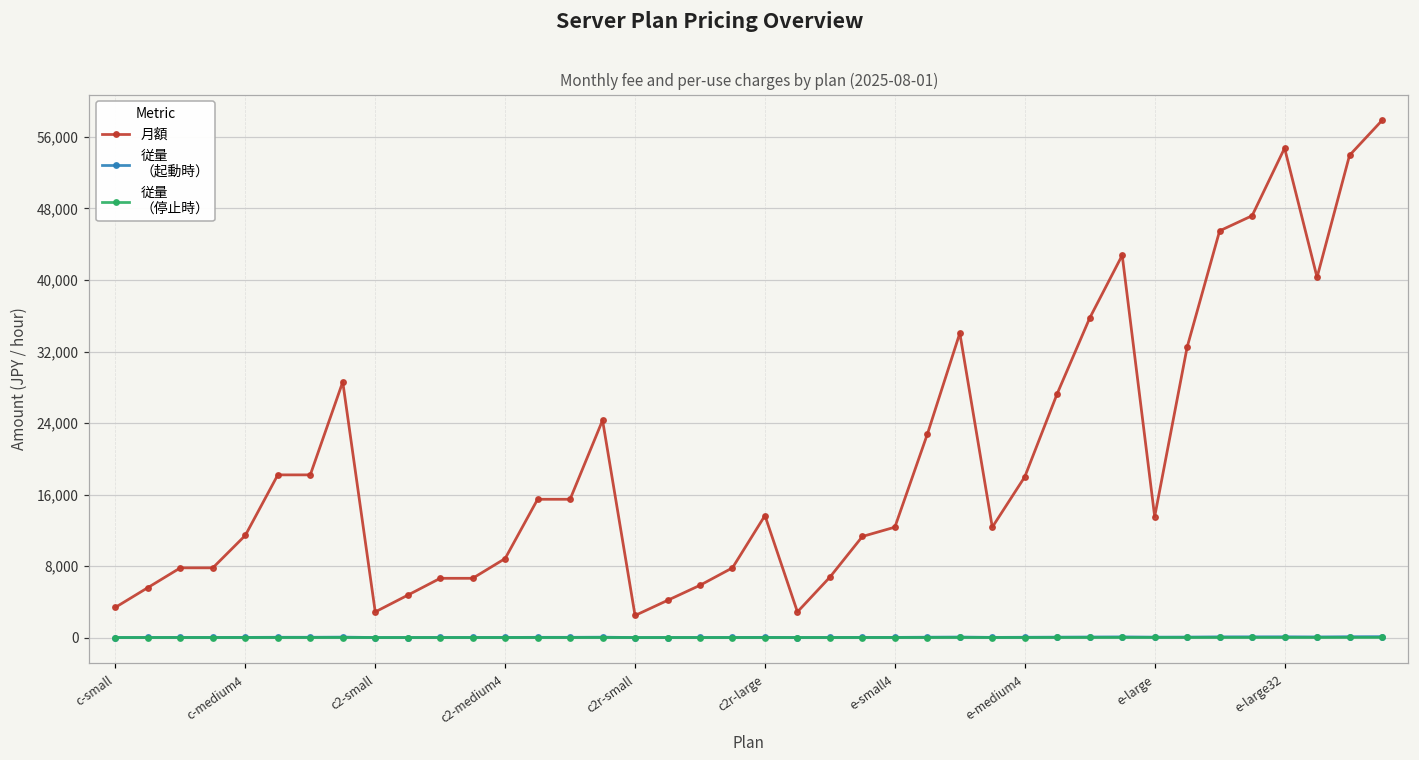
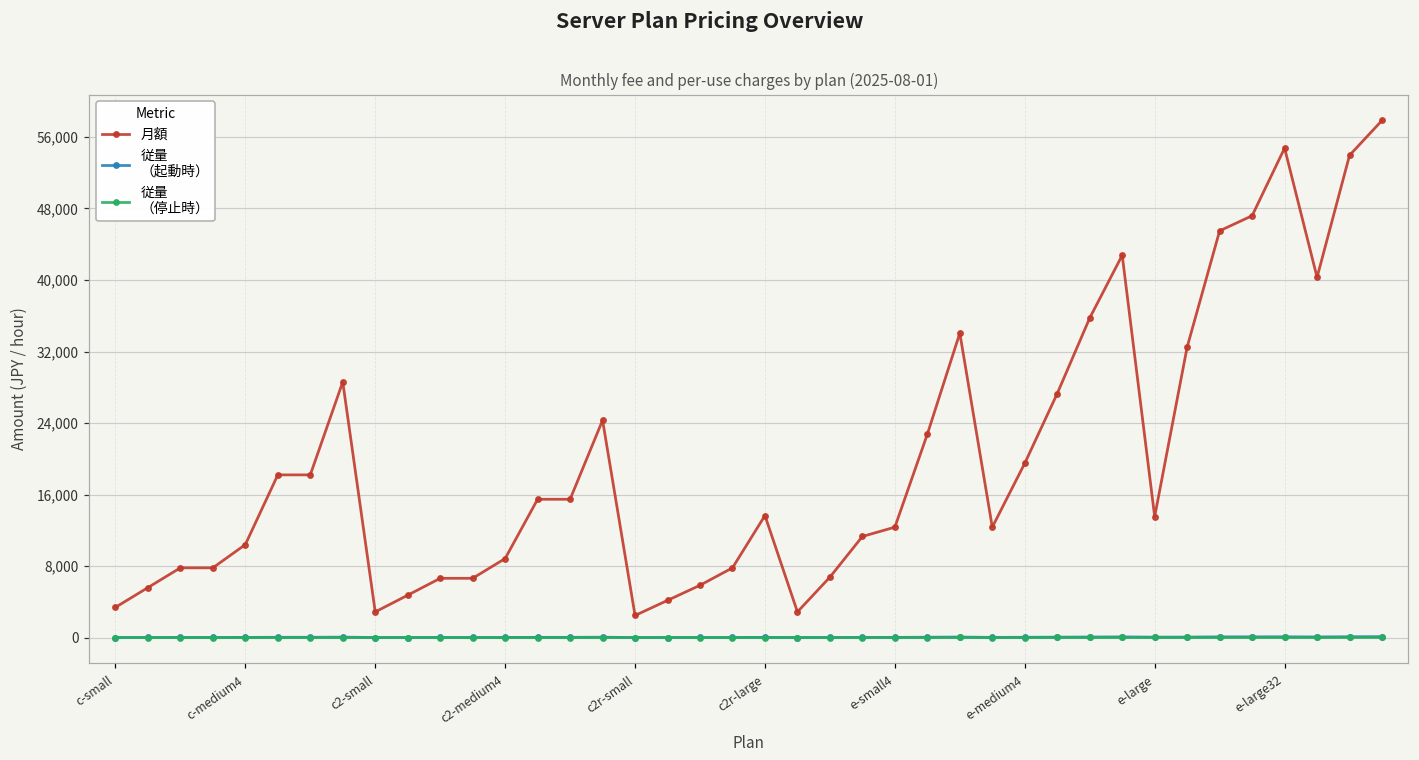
月額, c-medium4: 11,000 -> 10,000
月額, e-medium4: 18,000 -> 20,000
